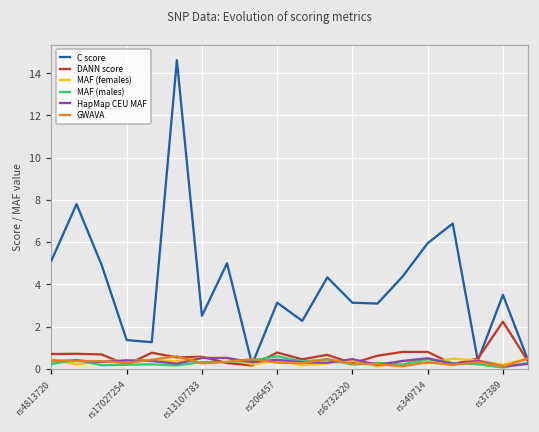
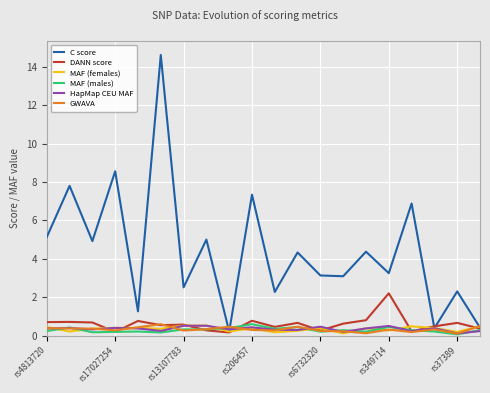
C score, rs17027254: 1.4 -> 8.6
C score, rs206457: 3.1 -> 7.3
C score, rs349714: 6.0 -> 3.3
DANN score, rs349714: 0.8 -> 2.2
C score, rs37389: 3.5 -> 2.3
DANN score, rs37389: 2.2 -> 0.7
